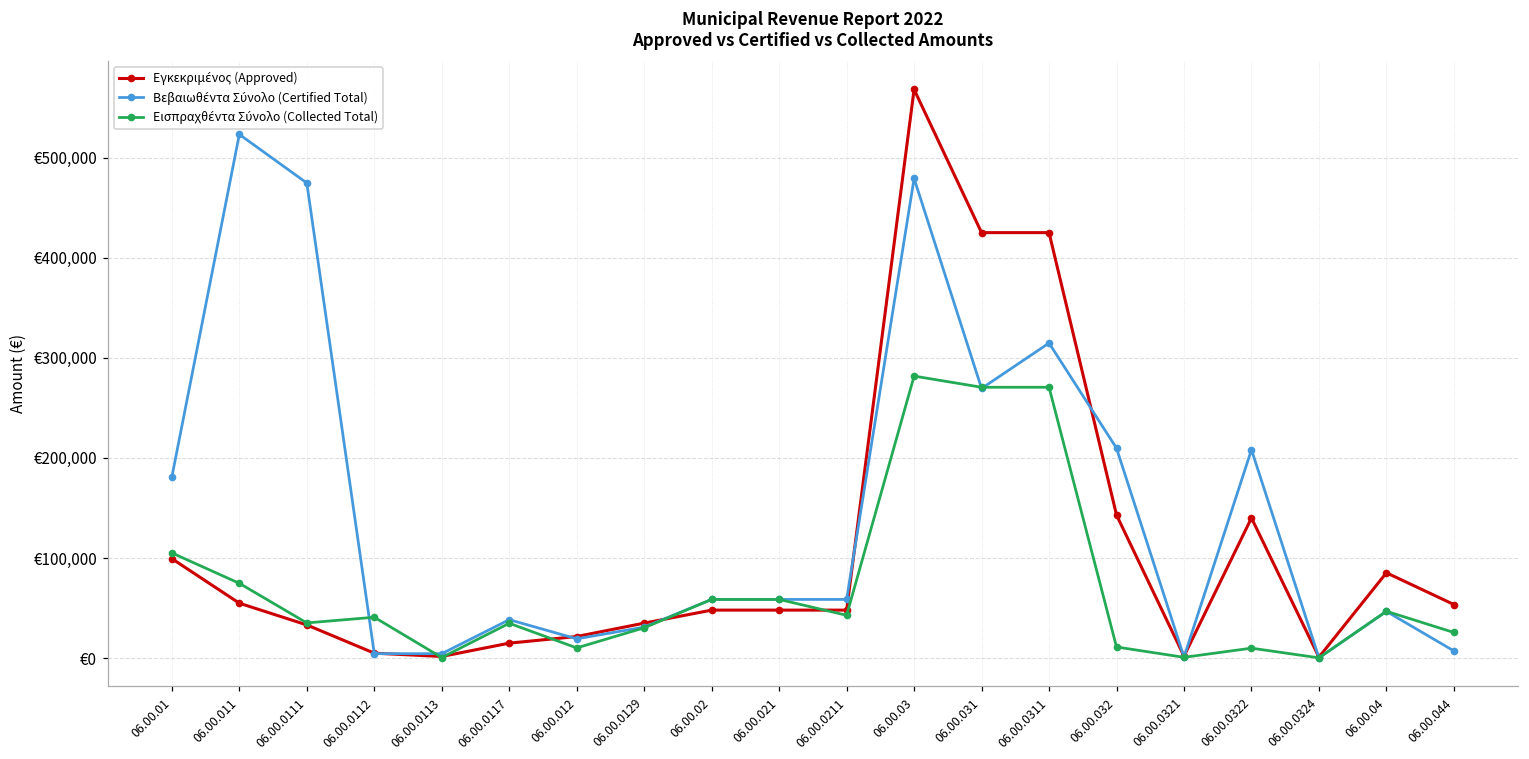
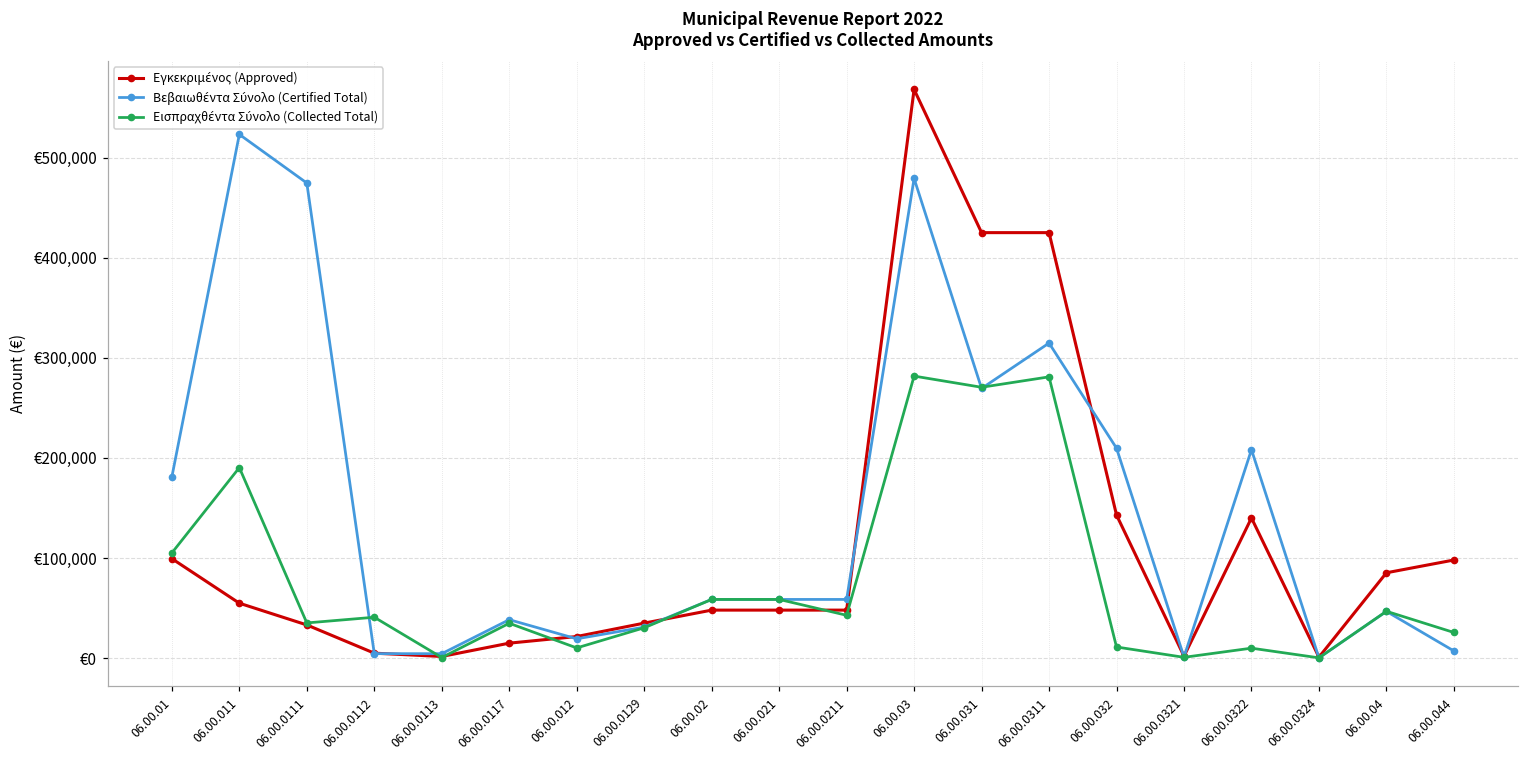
Εισπραχθέντα Σύνολο (Collected Total), 06.00.011: €70,000 -> €190,000
Εισπραχθέντα Σύνολο (Collected Total), 06.00.0311: €270,000 -> €280,000
Εγκεκριμένος (Approved), 06.00.044: €50,000 -> €100,000
